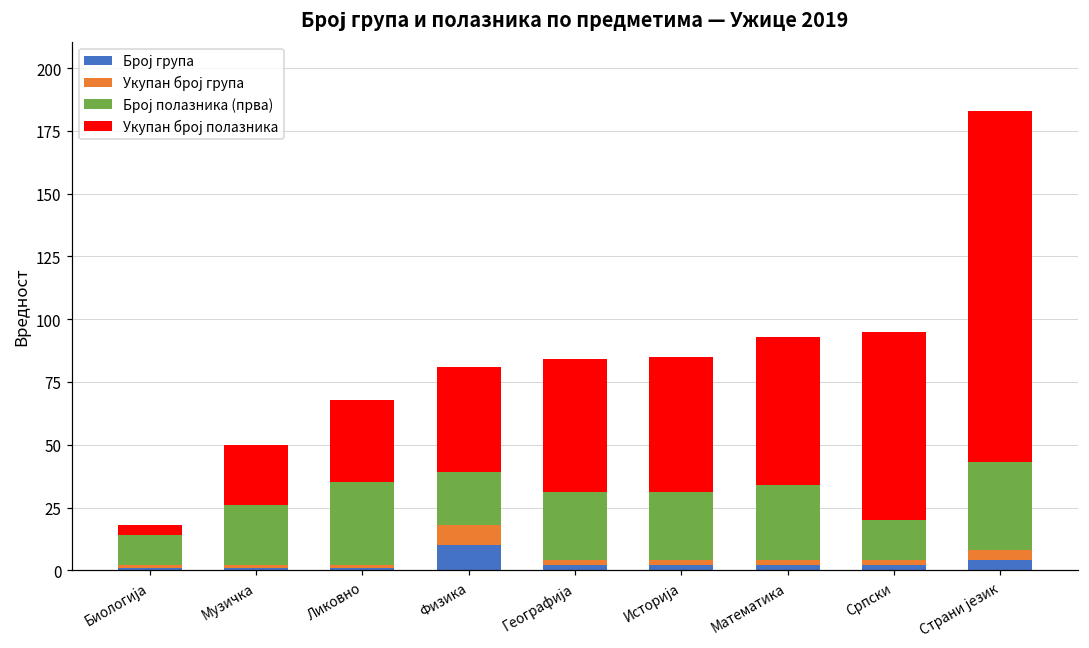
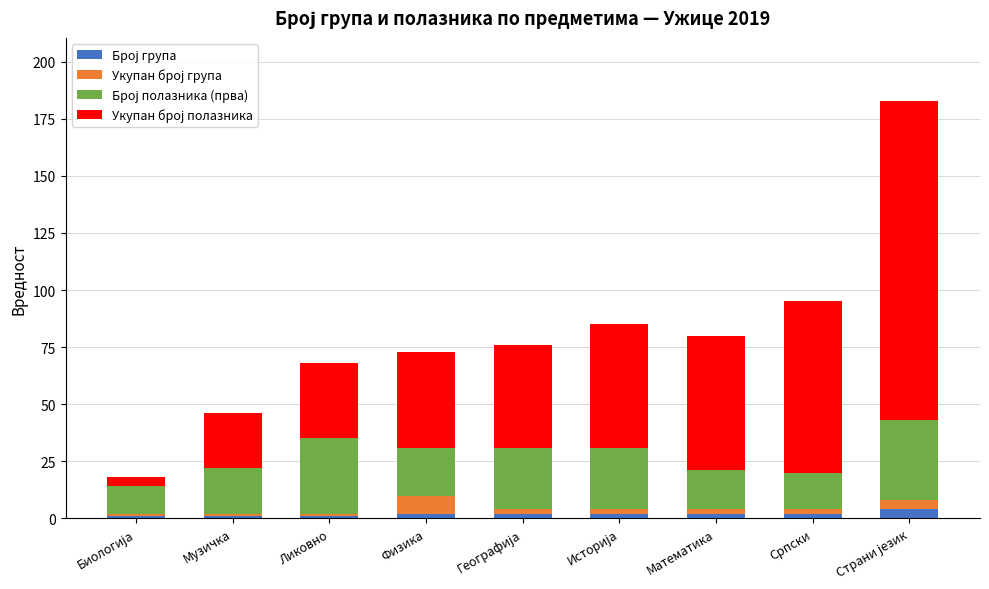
Број полазника (прва), Музичка: 24 -> 20
Број група, Физика: 10 -> 2
Укупан број полазника, Географија: 53 -> 45
Број полазника (прва), Математика: 30 -> 17
